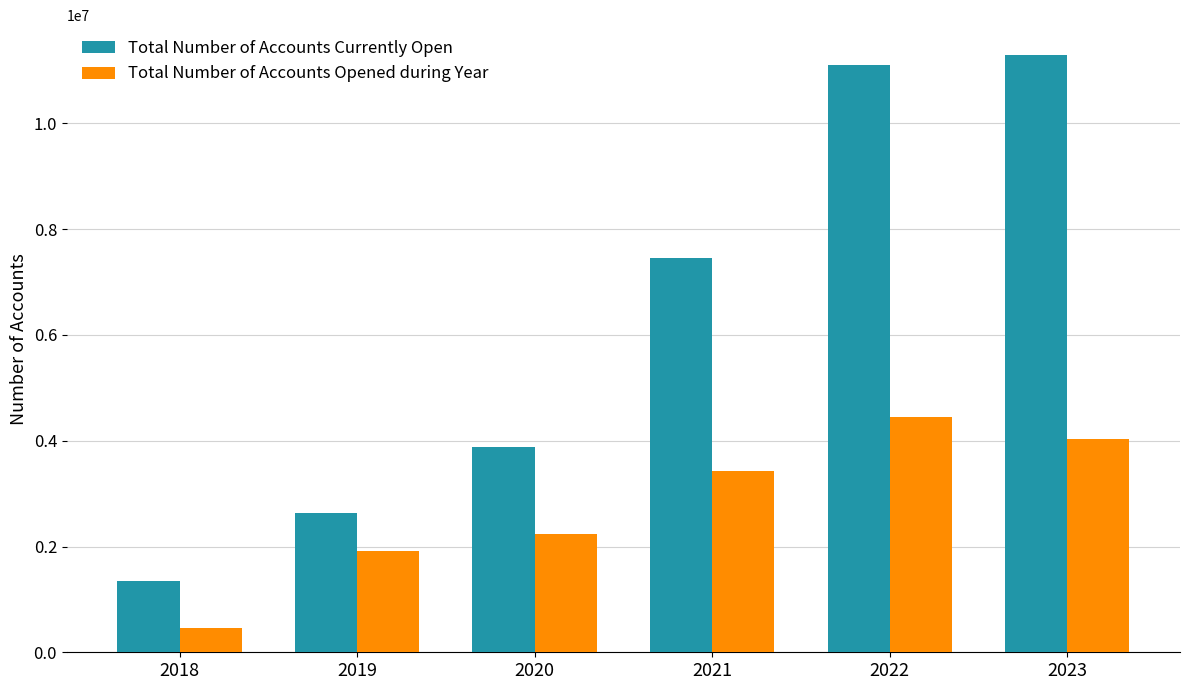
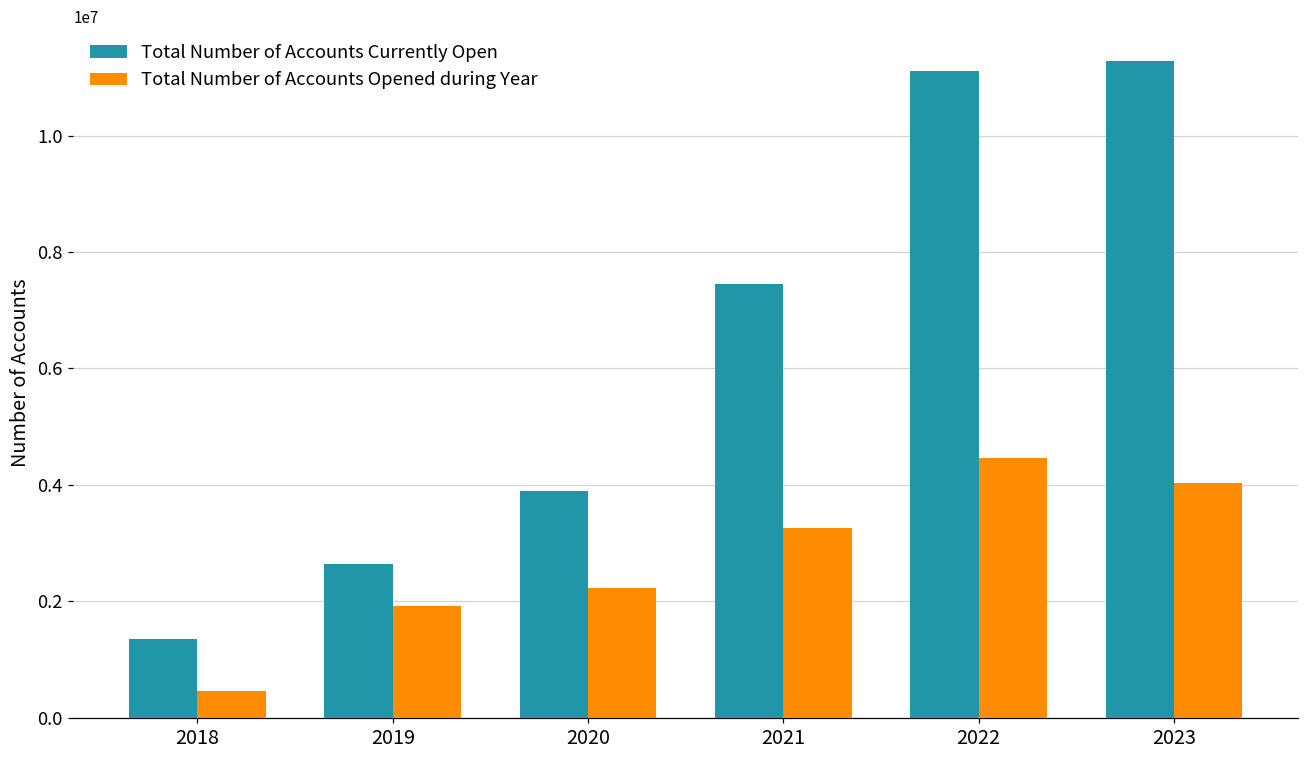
Total Number of Accounts Opened during Year, 2021: 3400000 -> 3300000
